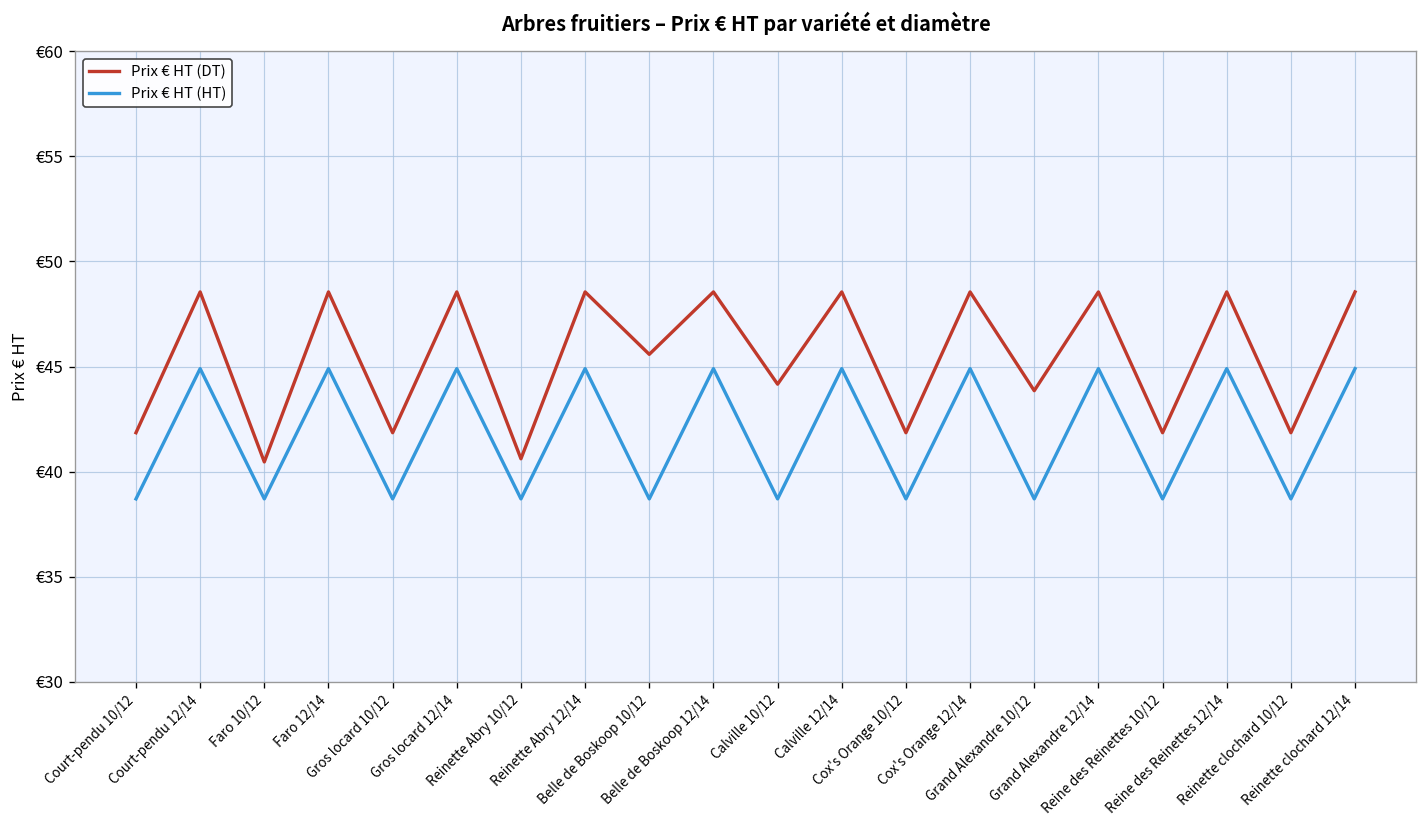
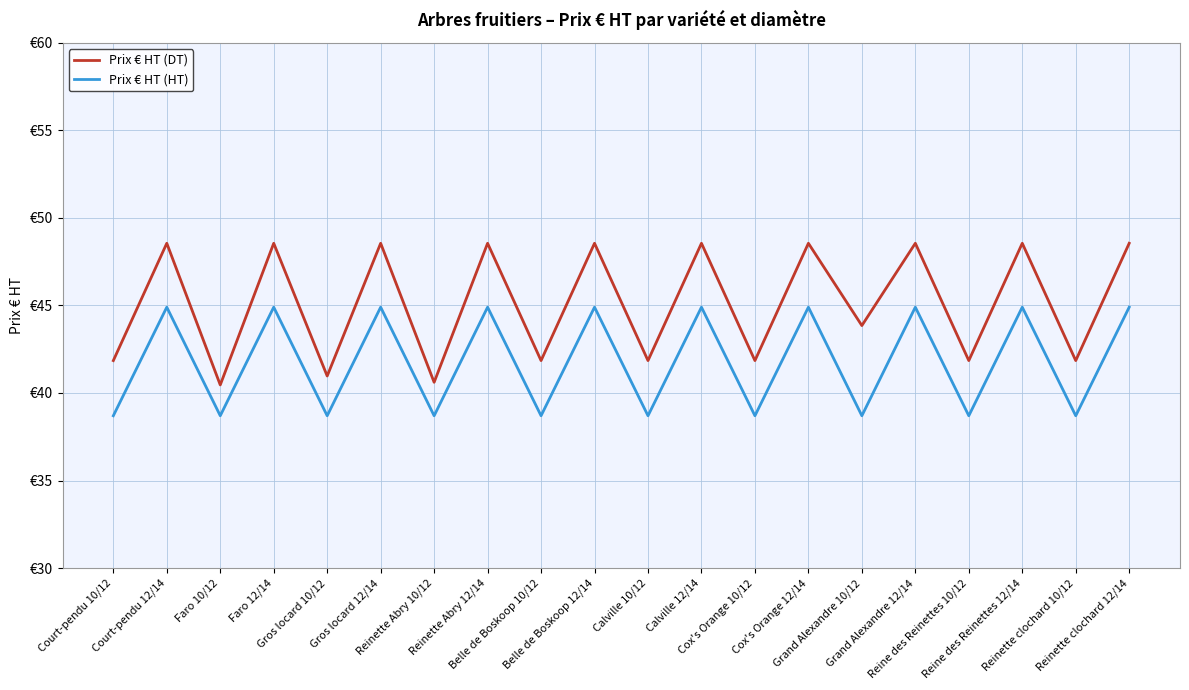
Prix € HT (DT), Gros locard 10/12: €41.9 -> €41.0
Prix € HT (DT), Belle de Boskoop 10/12: €45.6 -> €41.9
Prix € HT (DT), Calville 10/12: €44.2 -> €41.9
